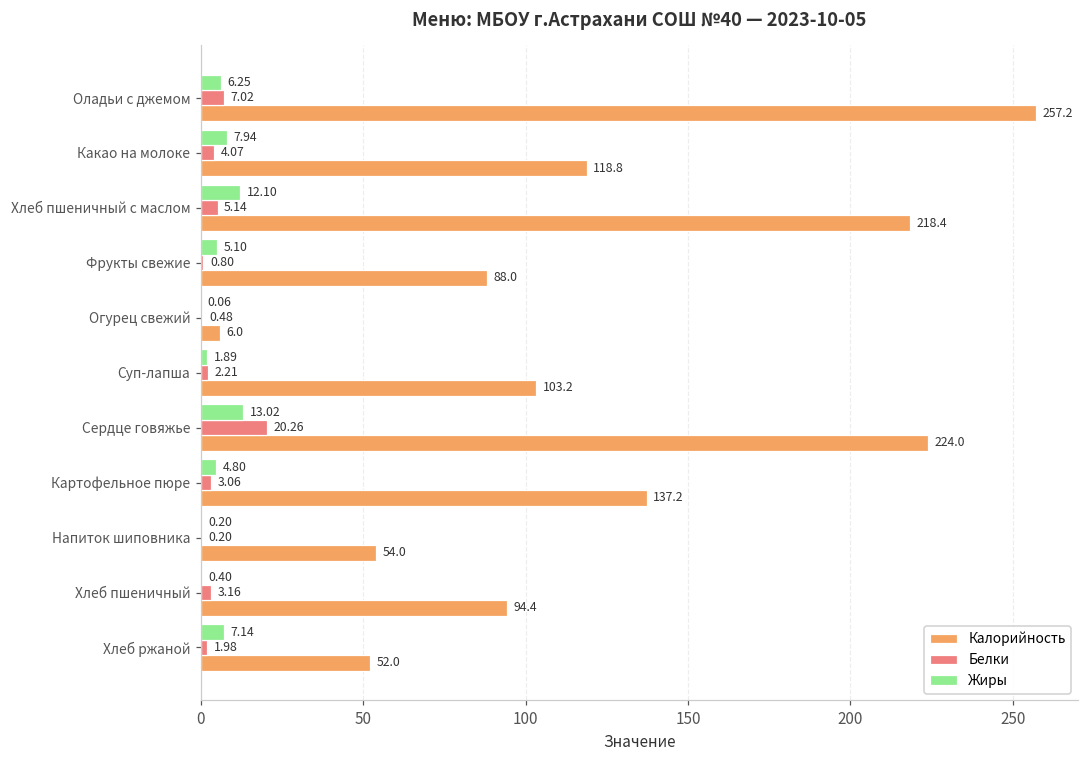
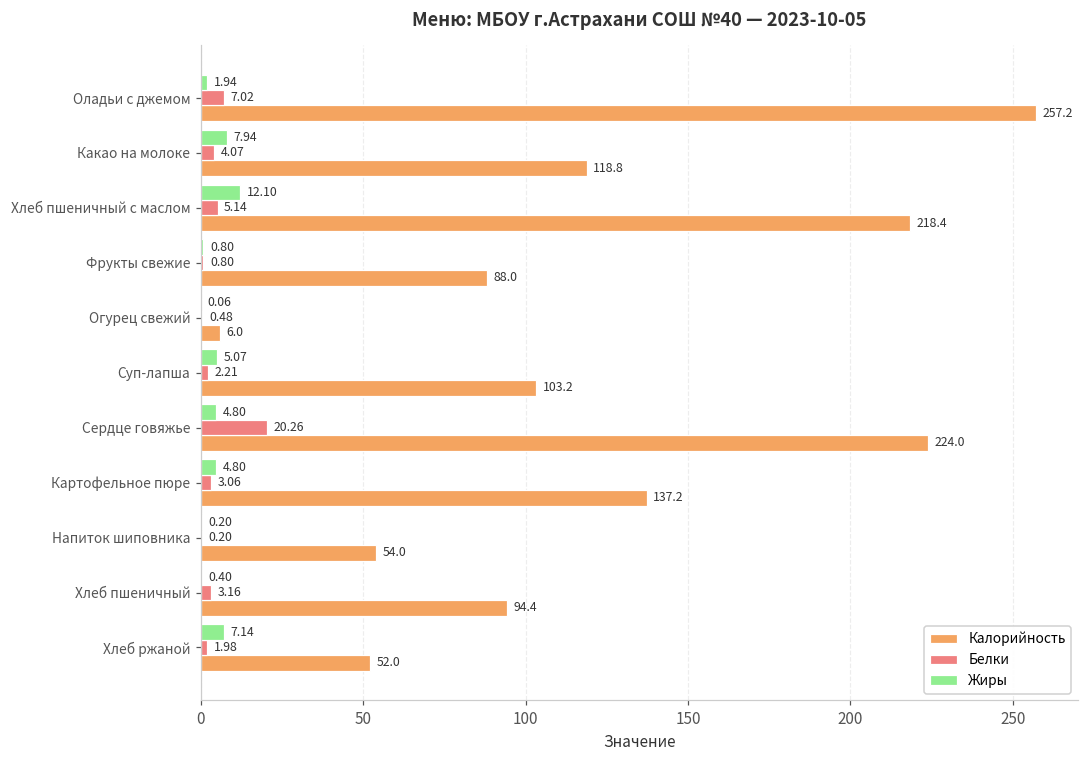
Жиры, Оладьи с джемом: 6.25 -> 1.94
Жиры, Фрукты свежие: 5.10 -> 0.80
Жиры, Суп-лапша: 1.89 -> 5.07
Жиры, Сердце говяжье: 13.02 -> 4.80
